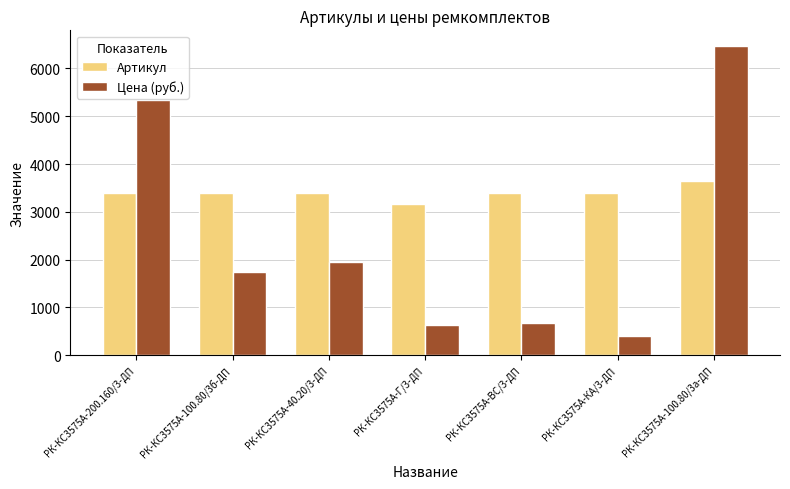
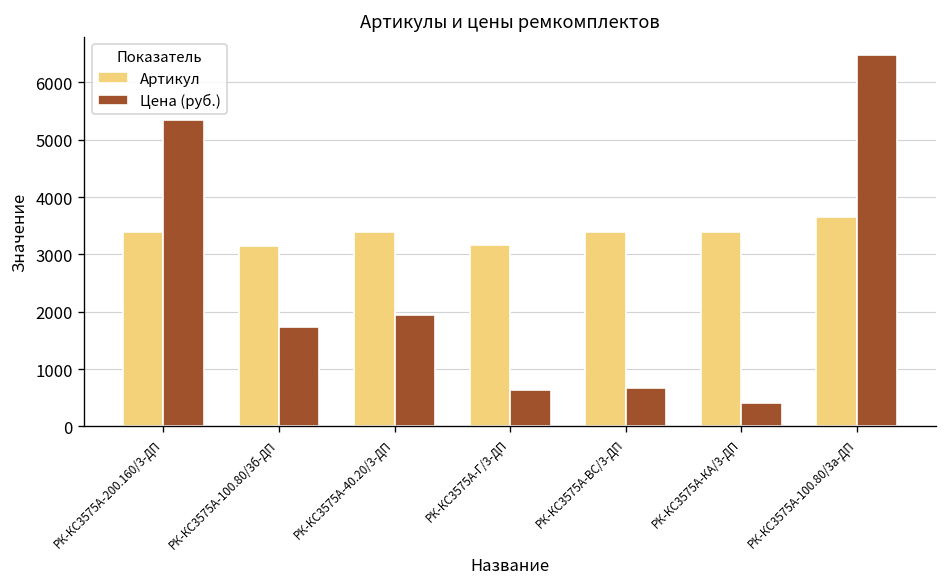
Артикул, РК-КС3575А-100.80/3б-ДП: 3400 -> 3100
